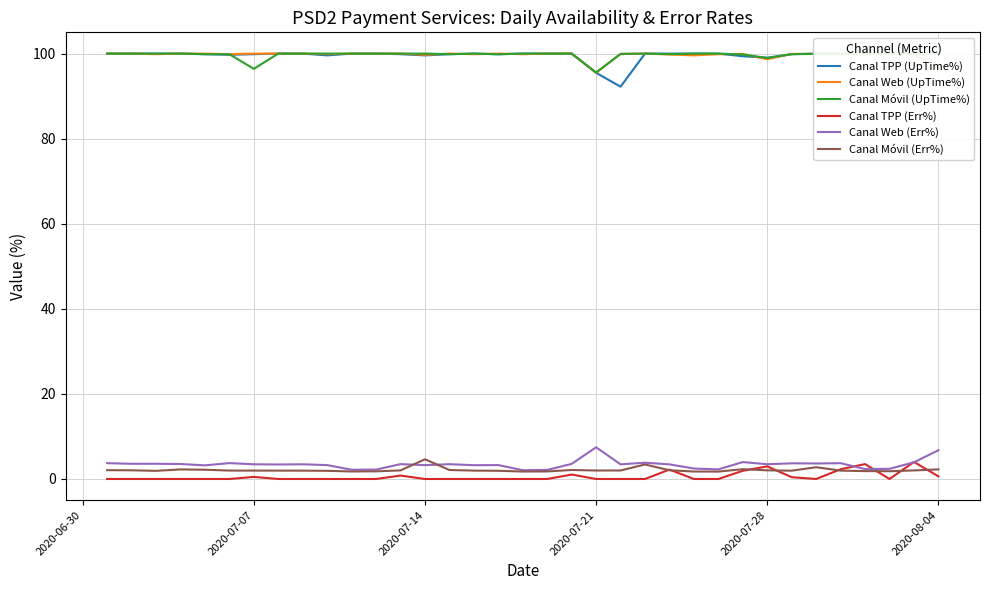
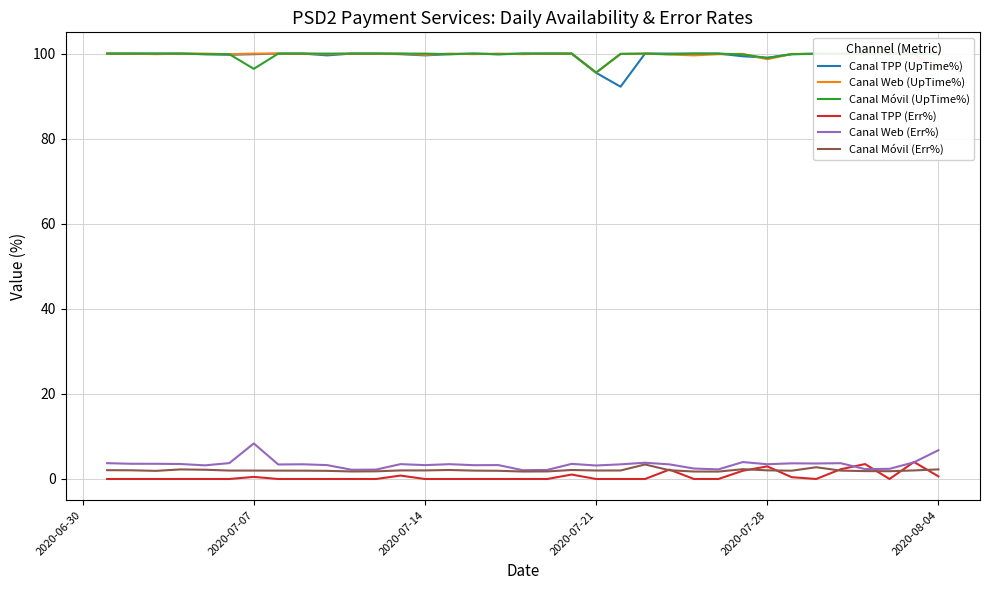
Canal Web (Err%), 2020-07-07: 3 -> 8
Canal Móvil (Err%), 2020-07-14: 5 -> 2
Canal Web (Err%), 2020-07-21: 7 -> 3
